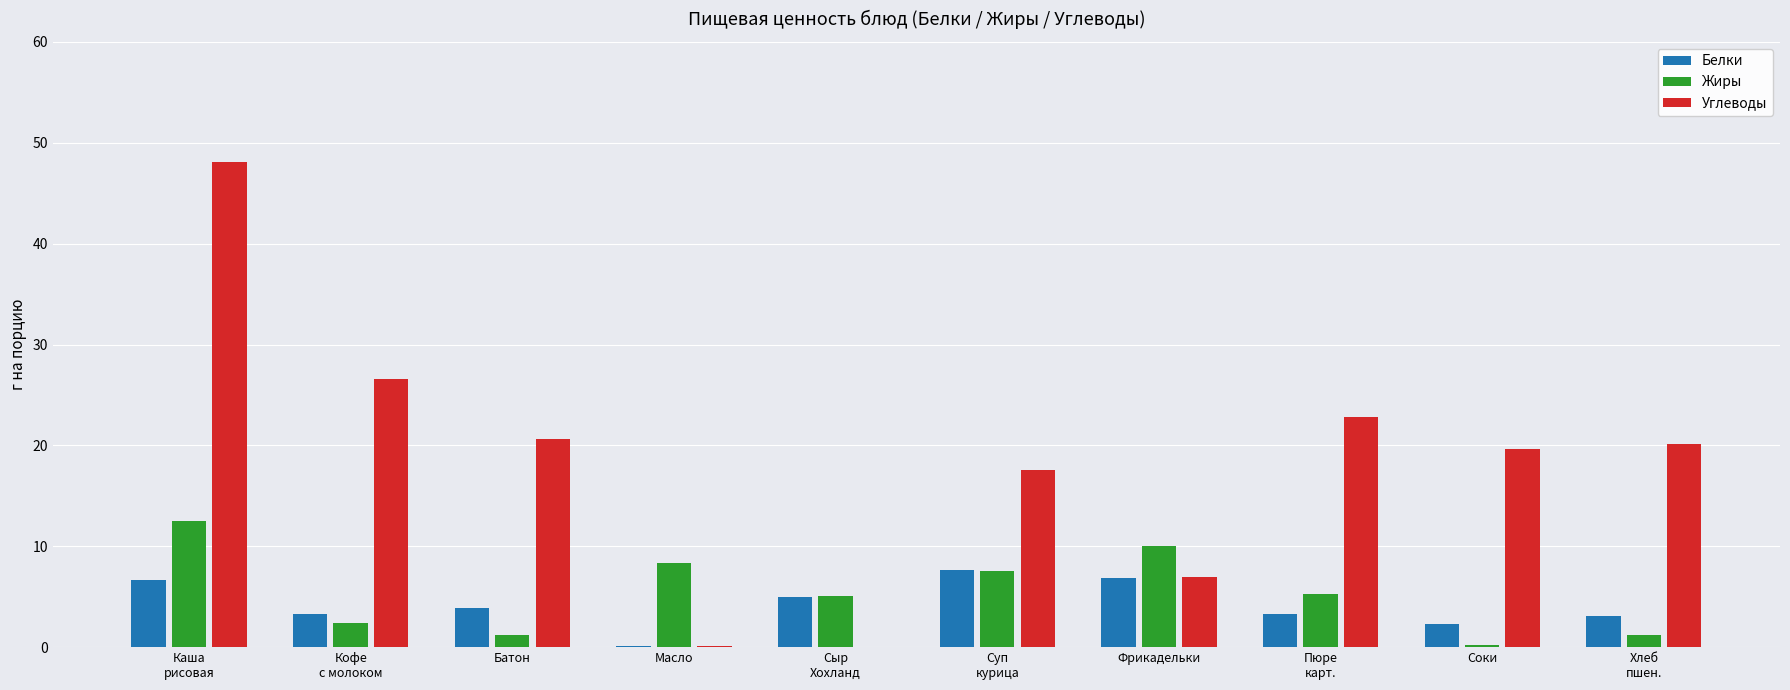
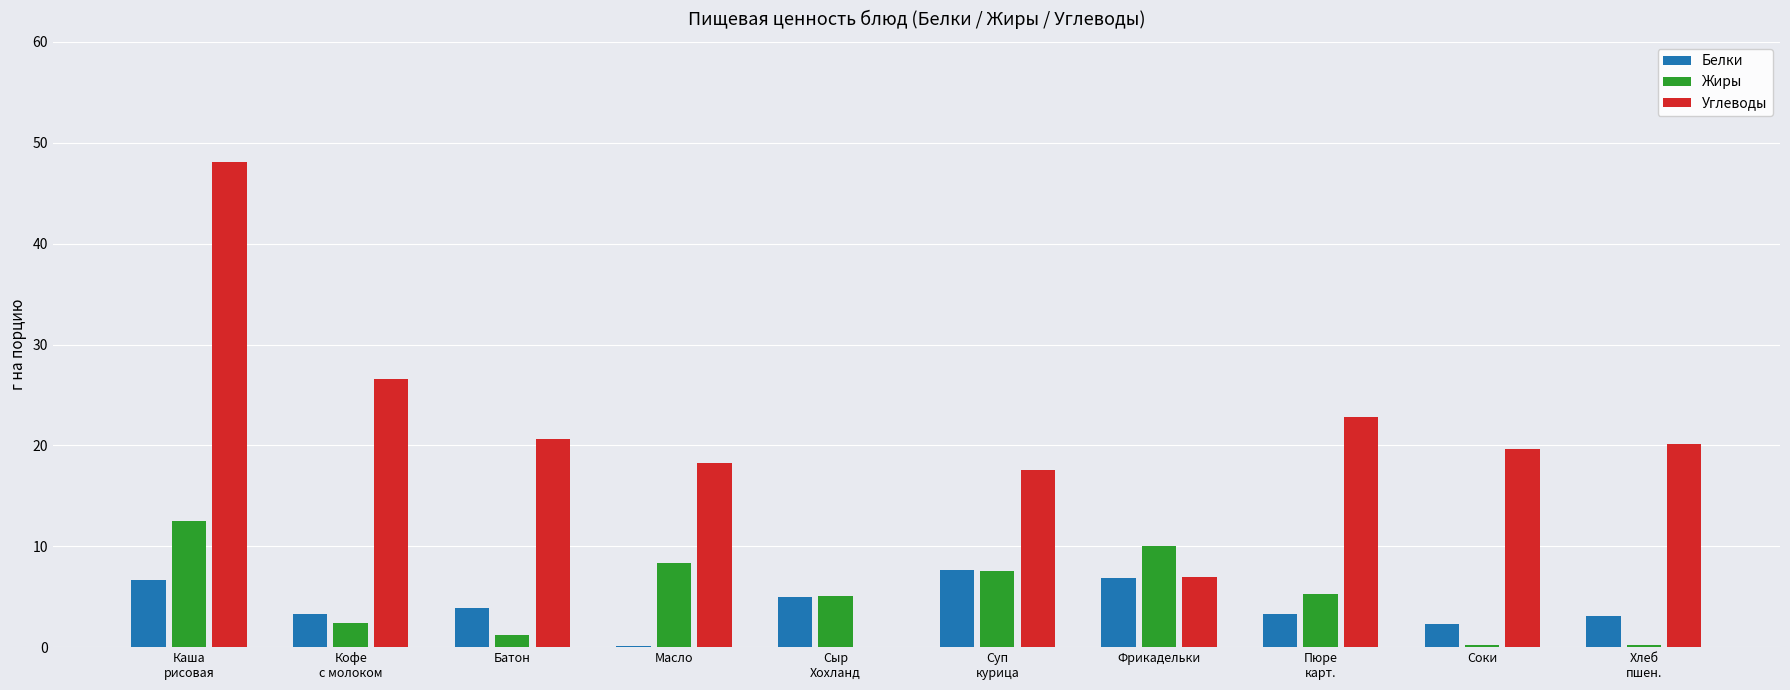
Углеводы, Масло: 0.1 -> 18.3
Жиры, Хлеб пшен.: 1.2 -> 0.2
